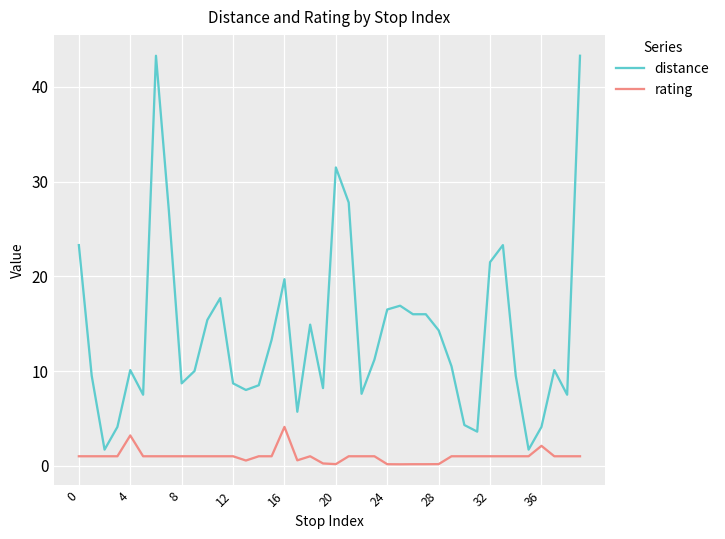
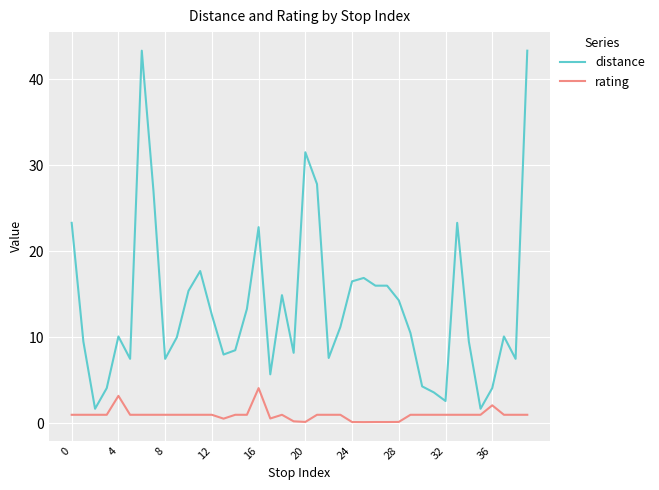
distance, 8: 9 -> 8
distance, 12: 9 -> 13
distance, 16: 20 -> 23
distance, 32: 22 -> 3
